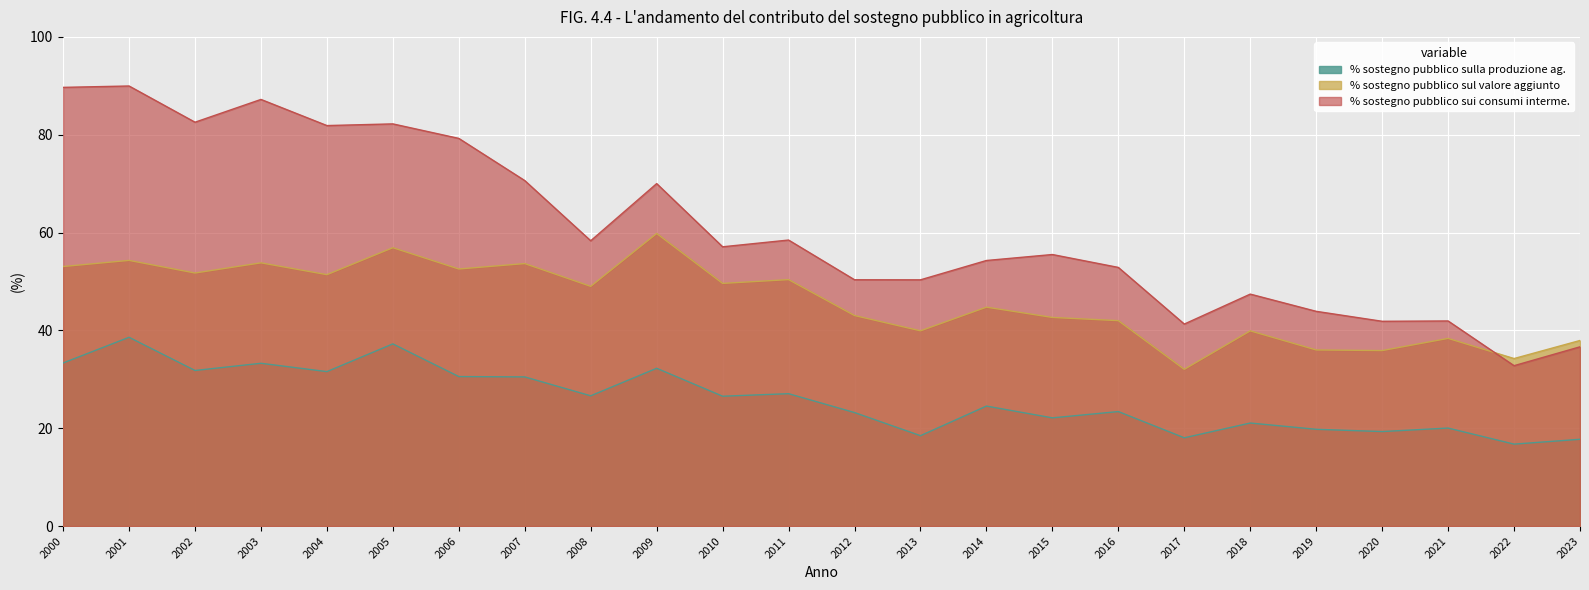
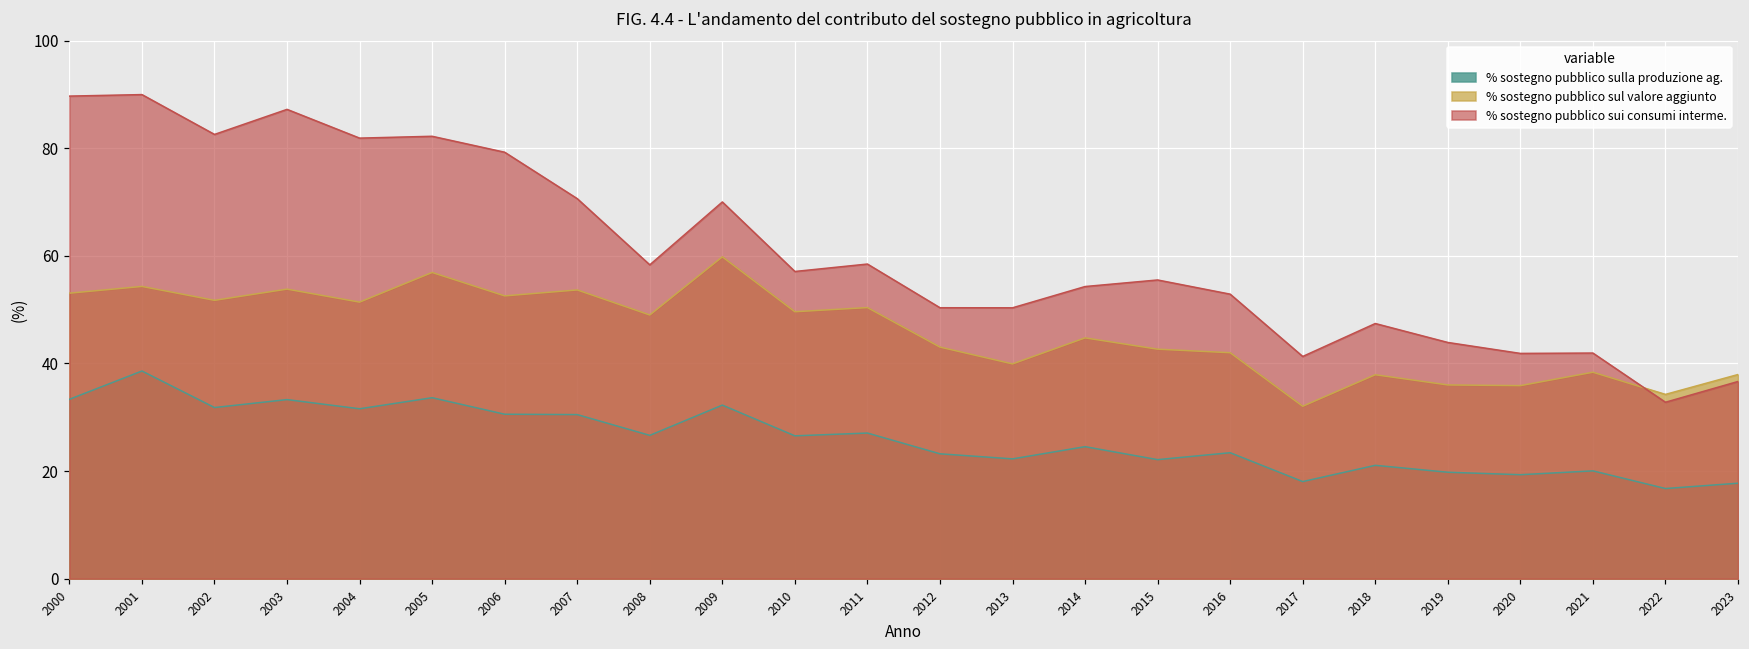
% sostegno pubblico sulla produzione ag., 2005: 37 -> 34
% sostegno pubblico sulla produzione ag., 2013: 18 -> 22
% sostegno pubblico sul valore aggiunto, 2018: 40 -> 38
